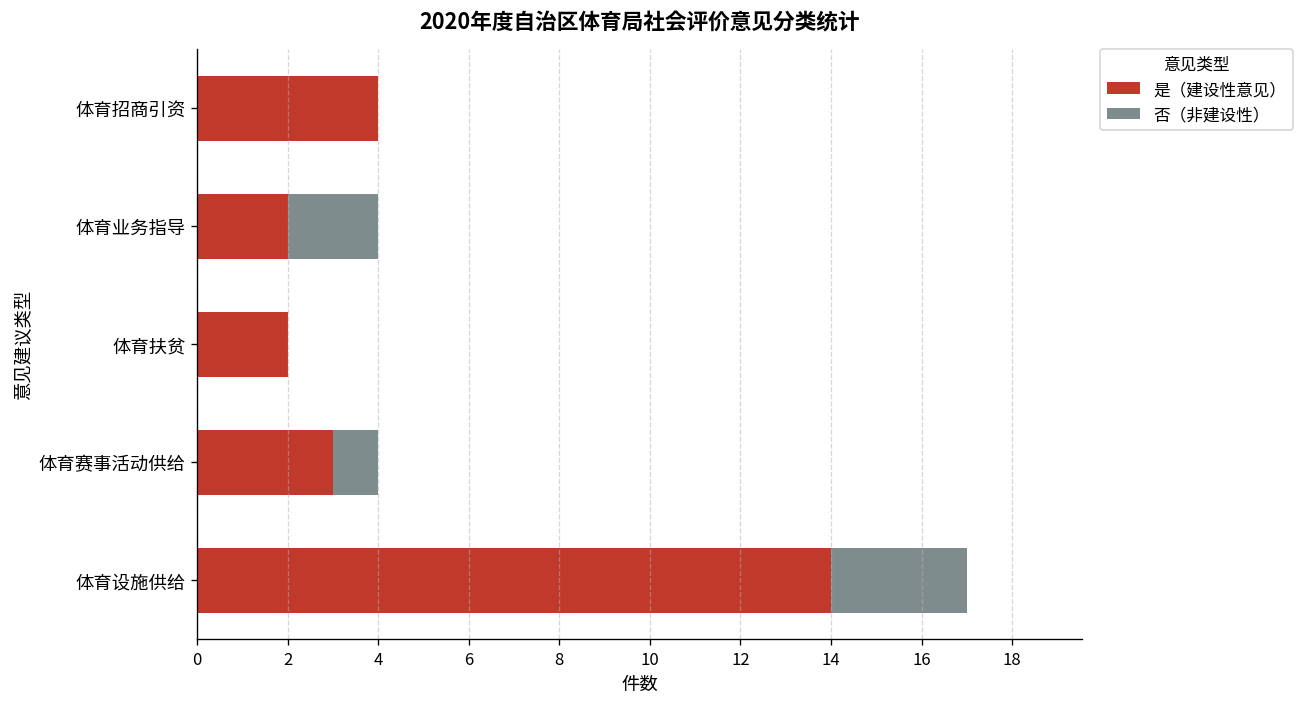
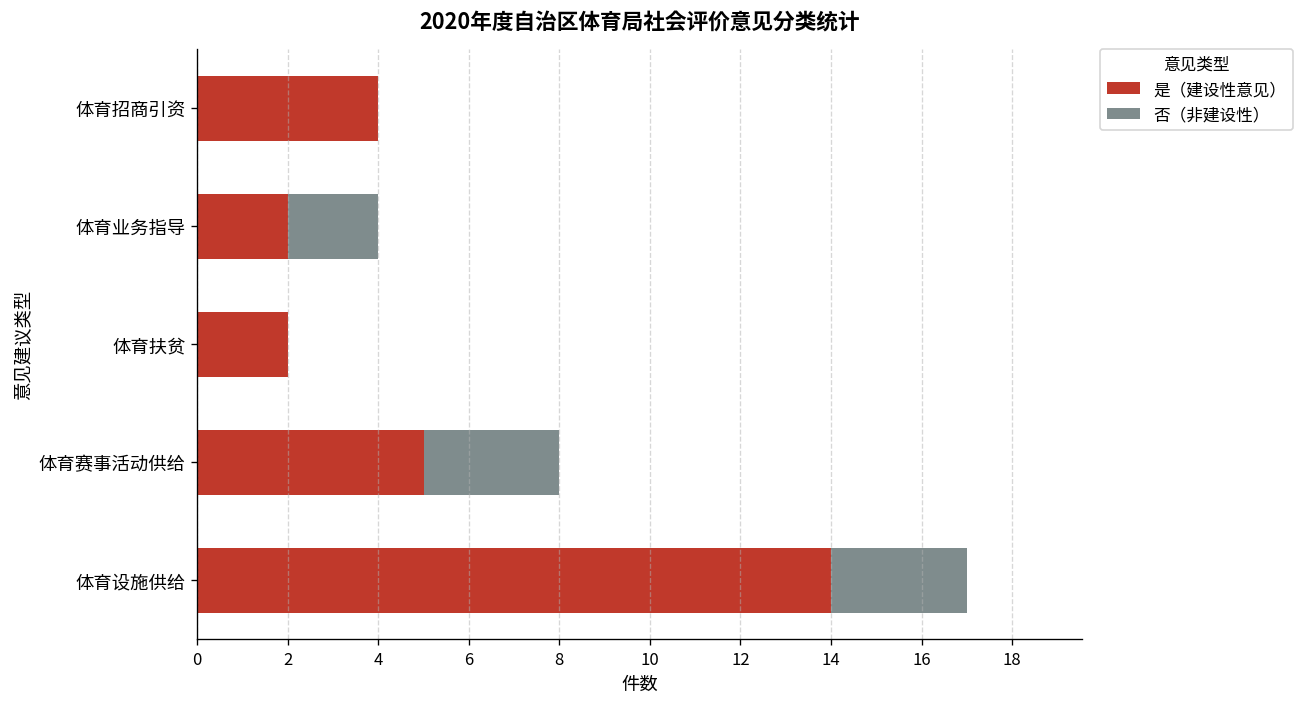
是（建设性意见）, 体育赛事活动供给: 3 -> 5
否（非建设性）, 体育赛事活动供给: 1 -> 3
